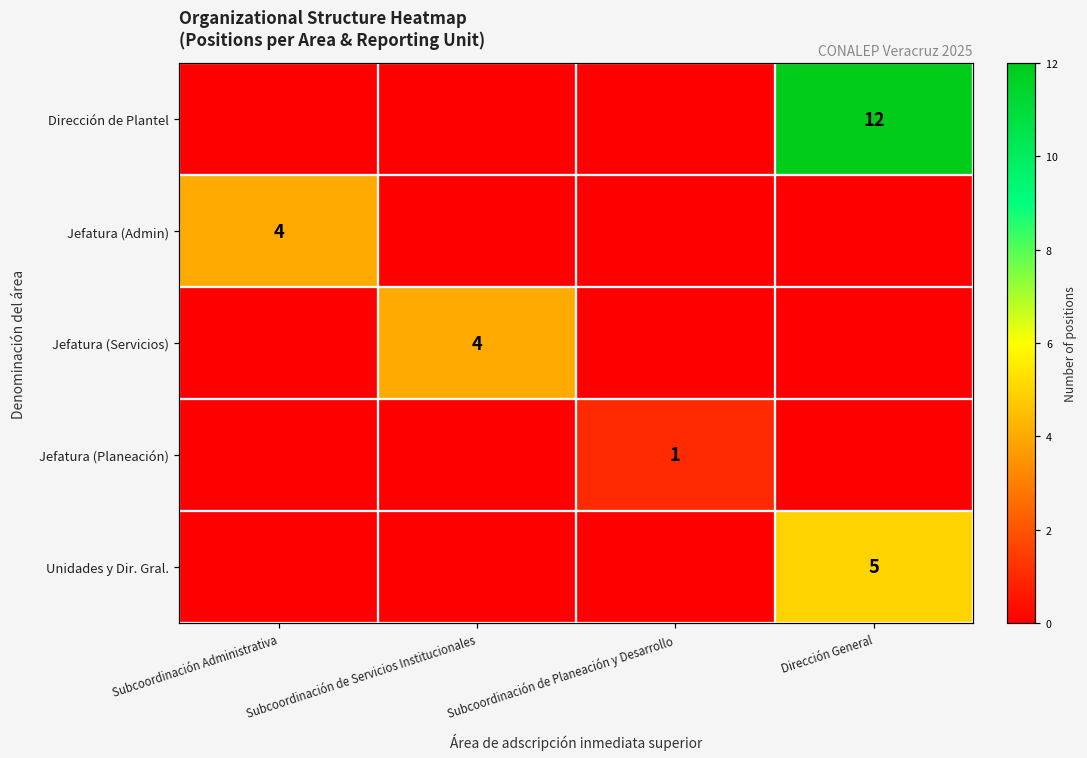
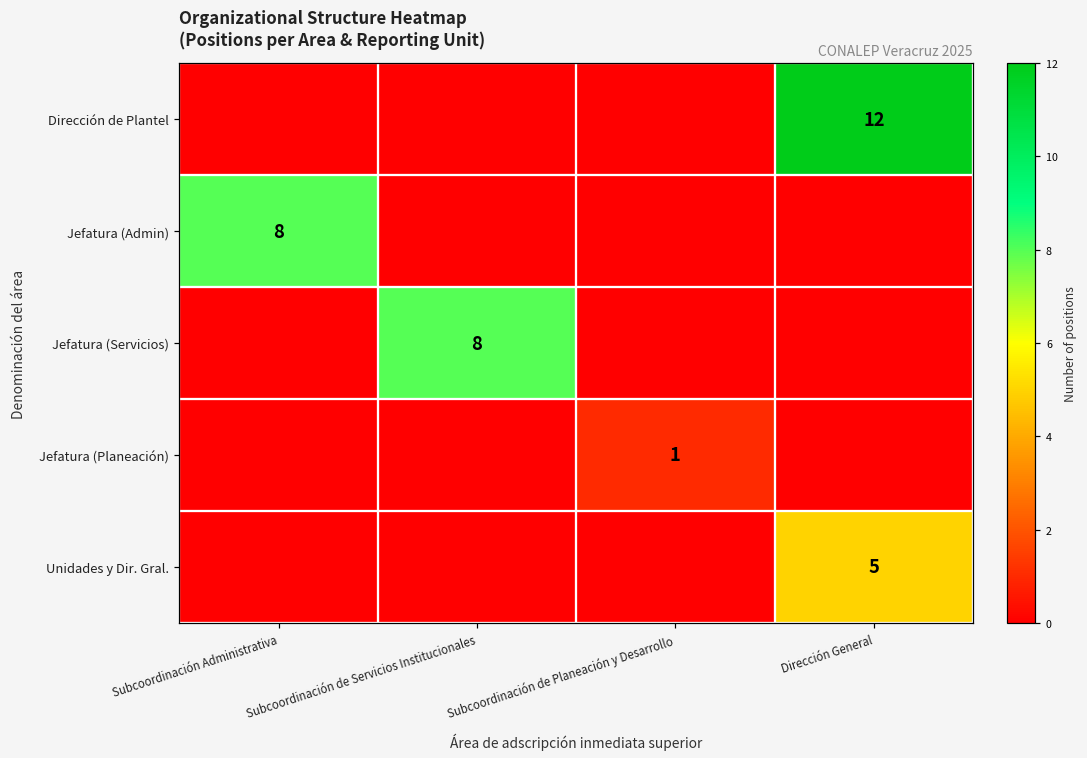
Jefatura (Admin), Subcoordinación Administrativa: 4 -> 8
Jefatura (Servicios), Subcoordinación de Servicios Institucionales: 4 -> 8
